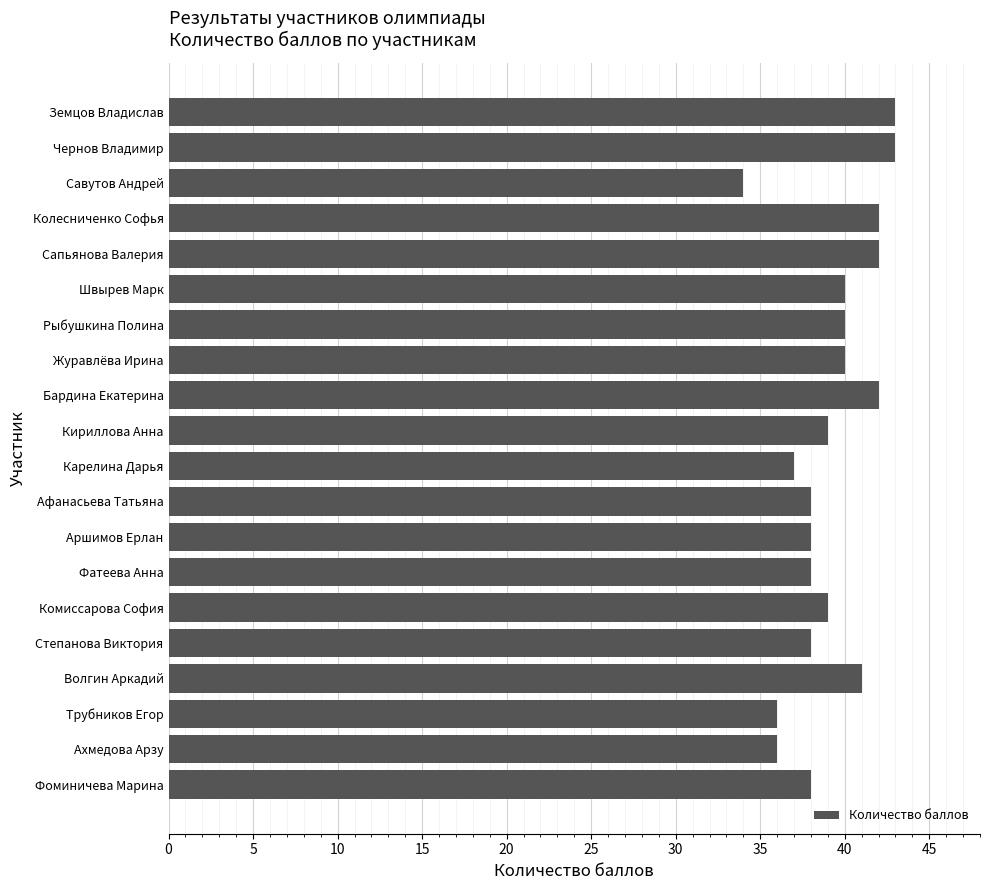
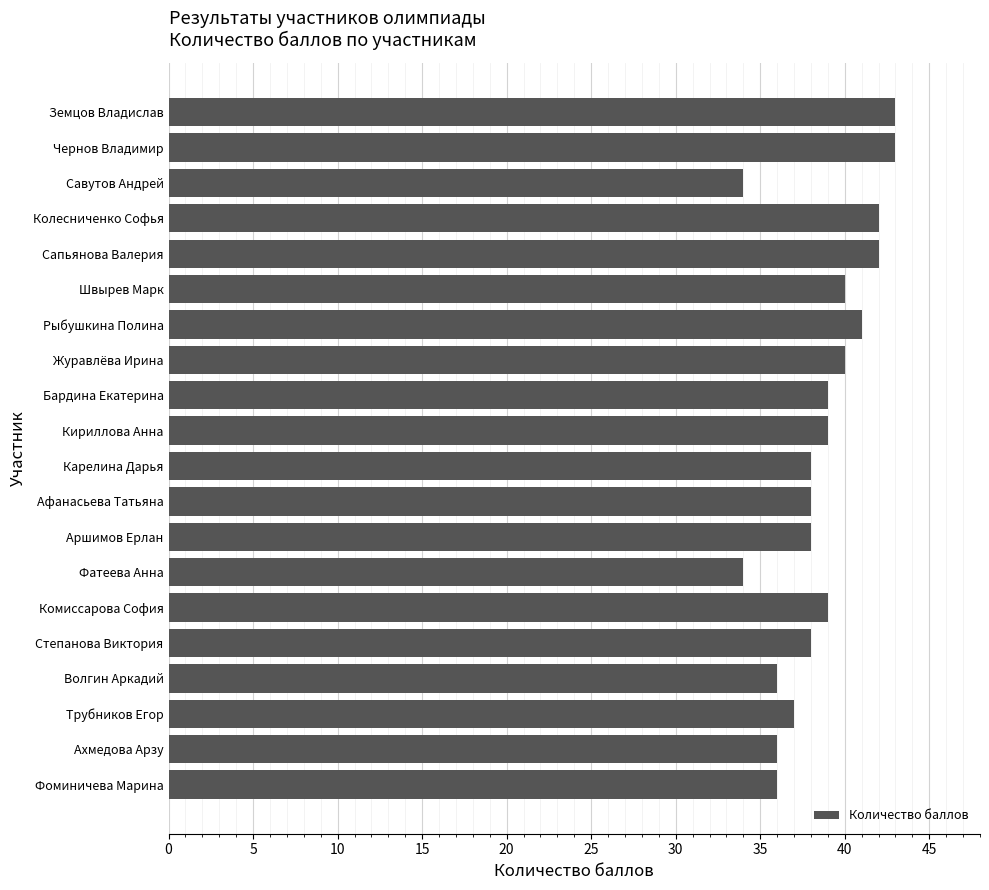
Рыбушкина Полина: 40 -> 41
Бардина Екатерина: 42 -> 39
Карелина Дарья: 37 -> 38
Фатеева Анна: 38 -> 34
Волгин Аркадий: 41 -> 36
Трубников Егор: 36 -> 37
Фоминичева Марина: 38 -> 36
